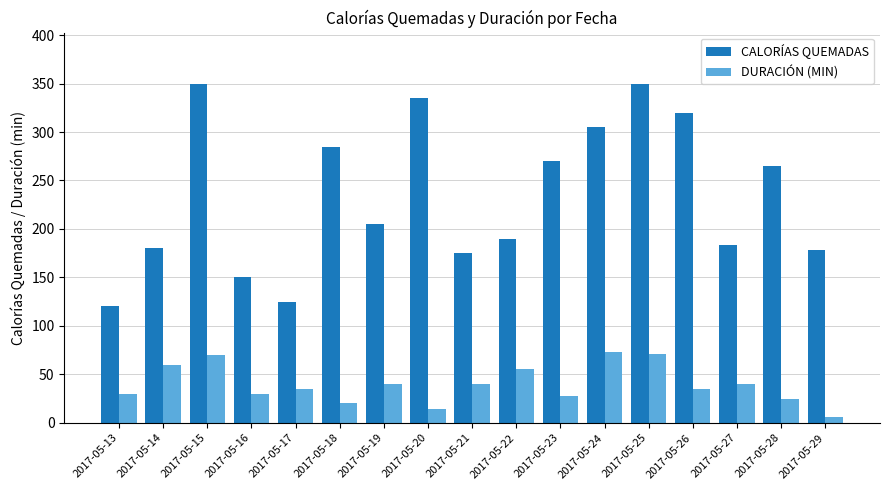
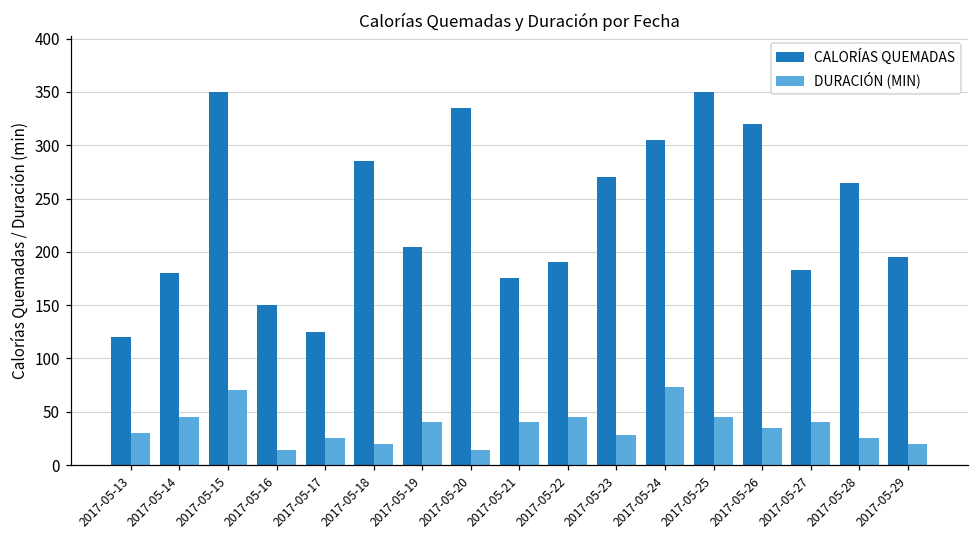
DURACIÓN (MIN), 2017-05-14: 60 -> 50
DURACIÓN (MIN), 2017-05-16: 30 -> 10
DURACIÓN (MIN), 2017-05-17: 40 -> 30
DURACIÓN (MIN), 2017-05-22: 60 -> 50
DURACIÓN (MIN), 2017-05-25: 70 -> 50
CALORÍAS QUEMADAS, 2017-05-29: 180 -> 200
DURACIÓN (MIN), 2017-05-29: 10 -> 20
